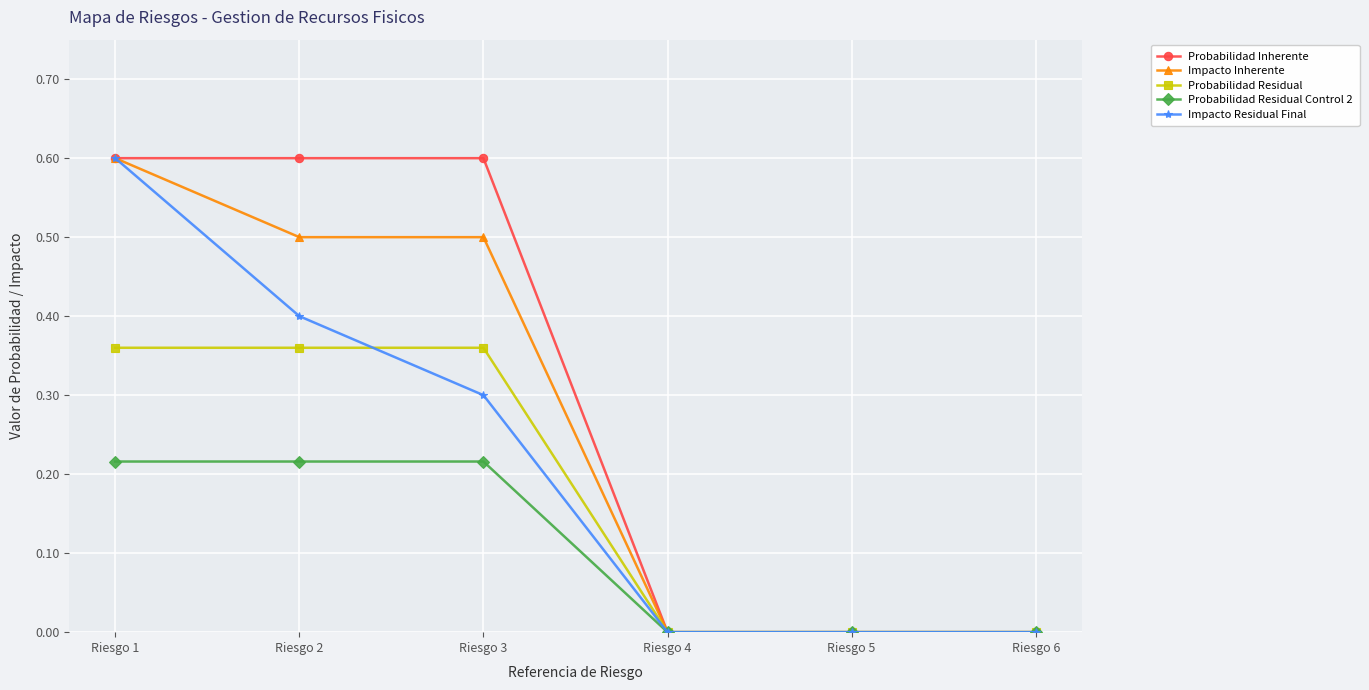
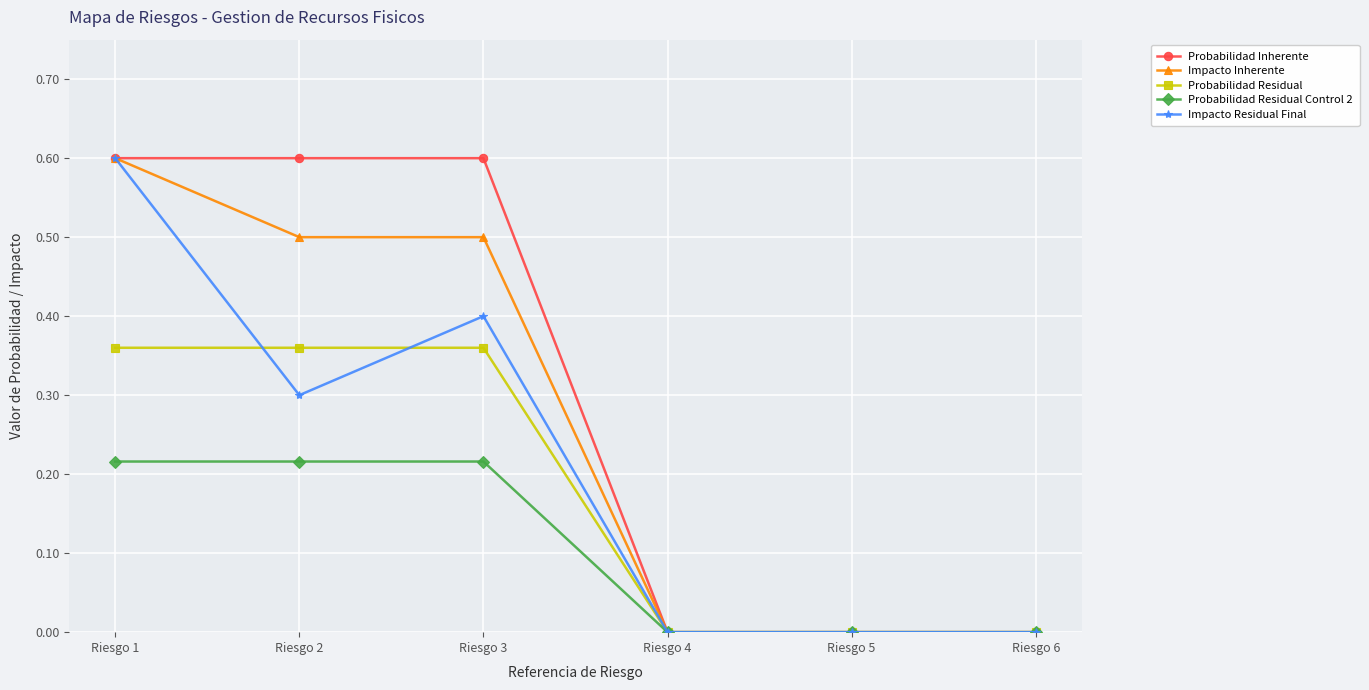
Impacto Residual Final, Riesgo 2: 0.4 -> 0.3
Impacto Residual Final, Riesgo 3: 0.3 -> 0.4
